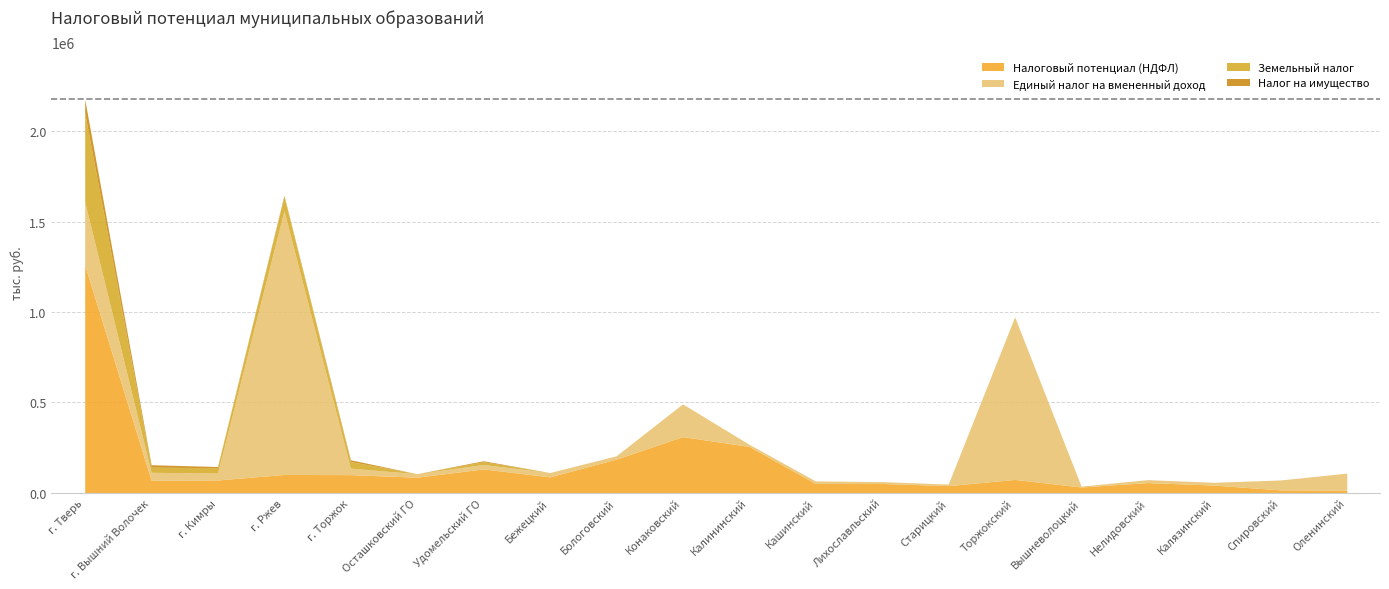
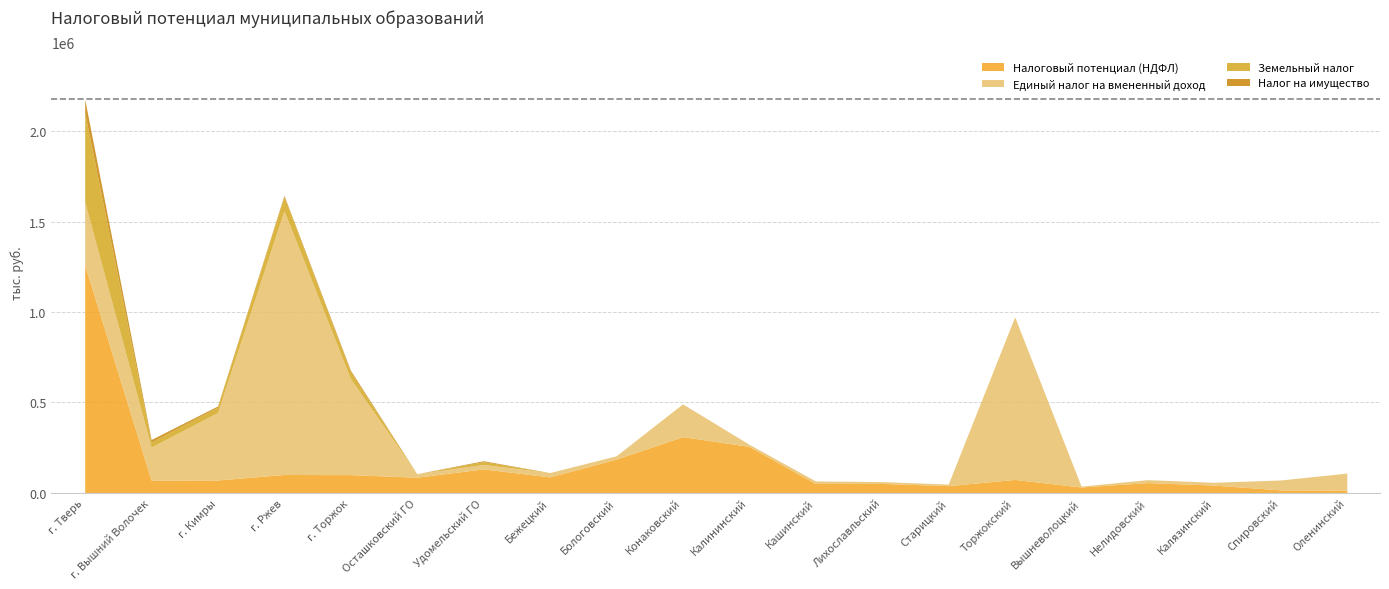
Единый налог на вмененный доход, г. Вышний Волочек: 40000 -> 180000
Единый налог на вмененный доход, г. Кимры: 40000 -> 370000
Единый налог на вмененный доход, г. Торжок: 40000 -> 530000
